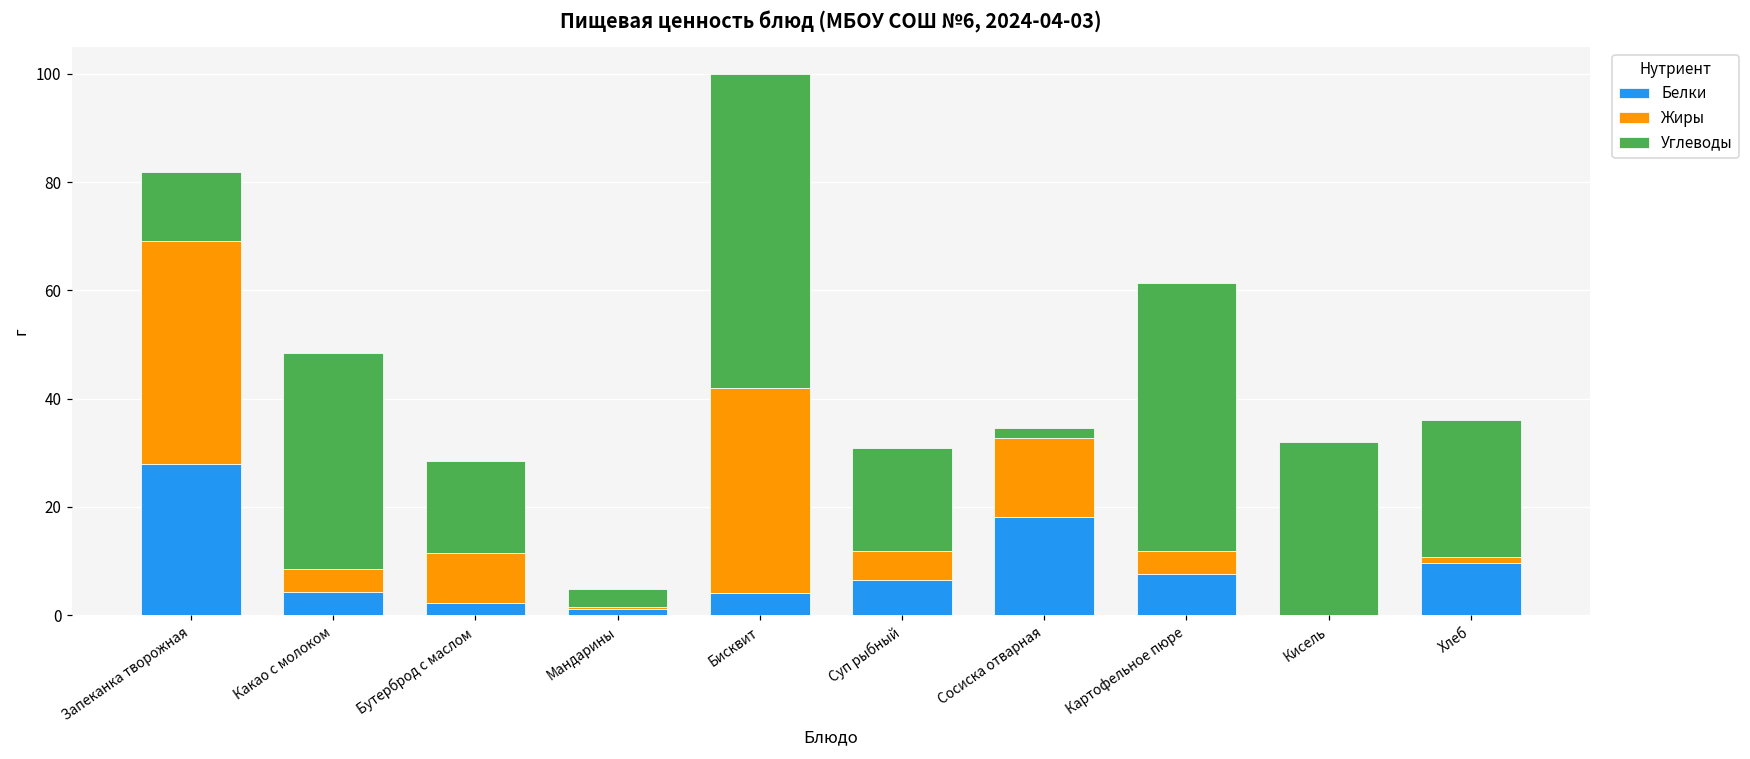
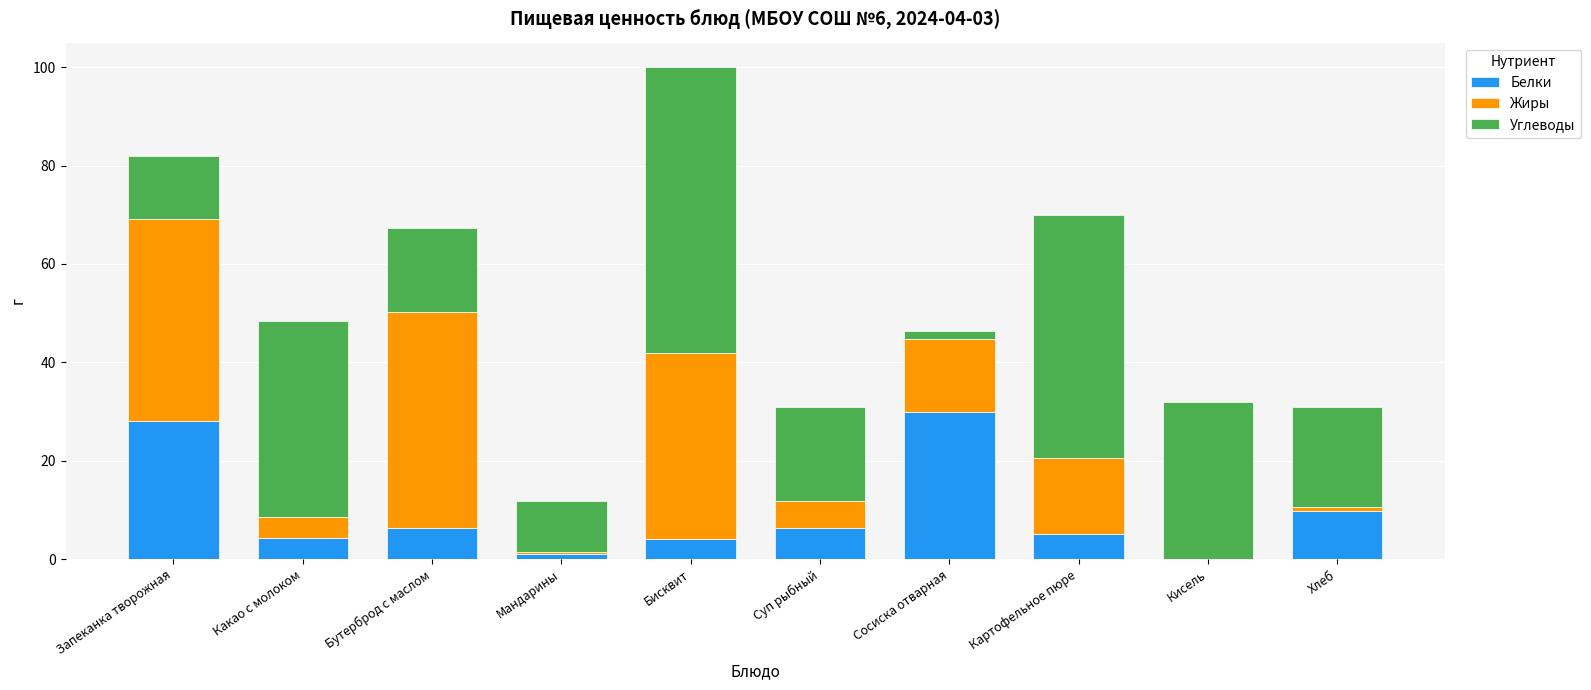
Белки, Бутерброд с маслом: 2 -> 6
Жиры, Бутерброд с маслом: 9 -> 44
Углеводы, Мандарины: 4 -> 11
Белки, Сосиска отварная: 18 -> 30
Белки, Картофельное пюре: 8 -> 5
Жиры, Картофельное пюре: 4 -> 15
Углеводы, Хлеб: 25 -> 20
